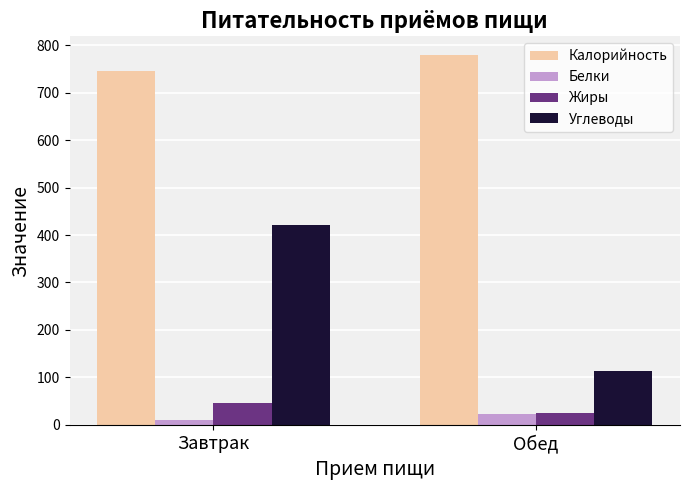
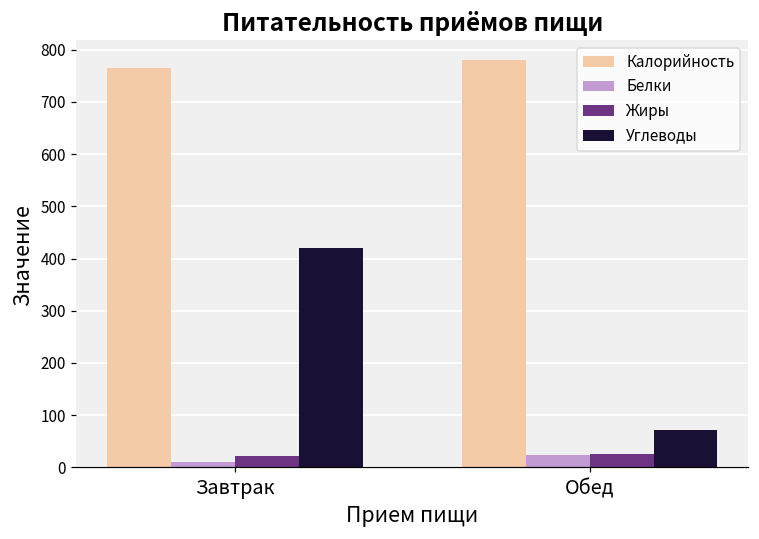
Калорийность, Завтрак: 750 -> 770
Жиры, Завтрак: 50 -> 20
Углеводы, Обед: 110 -> 70
